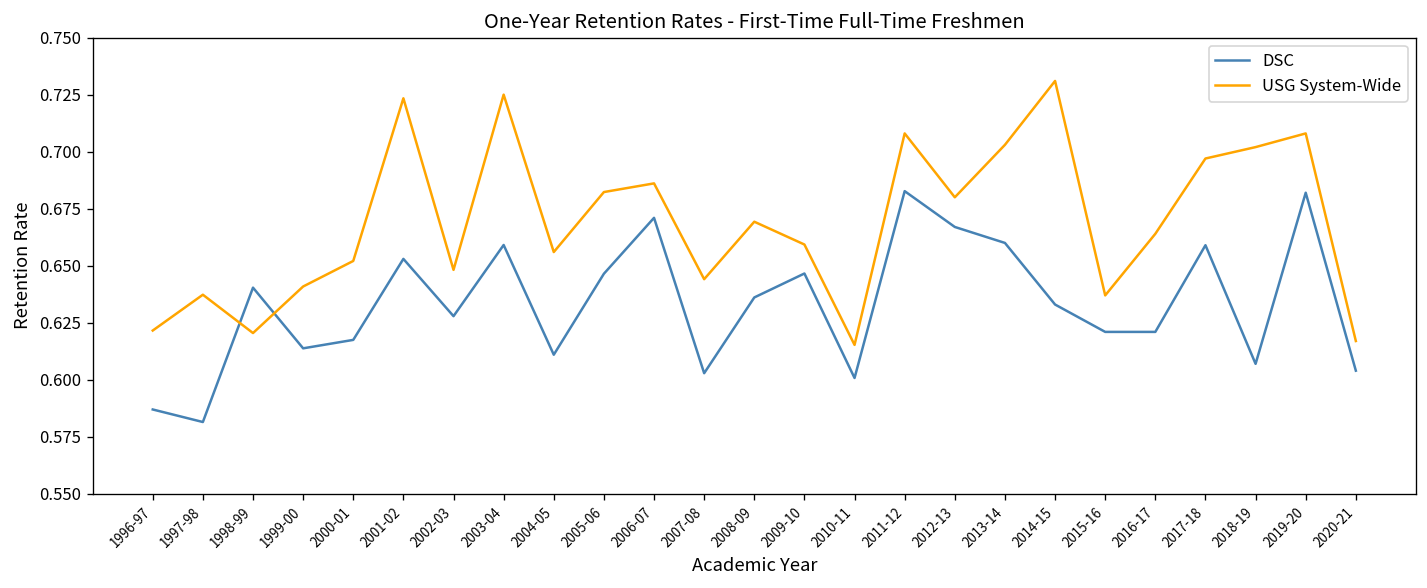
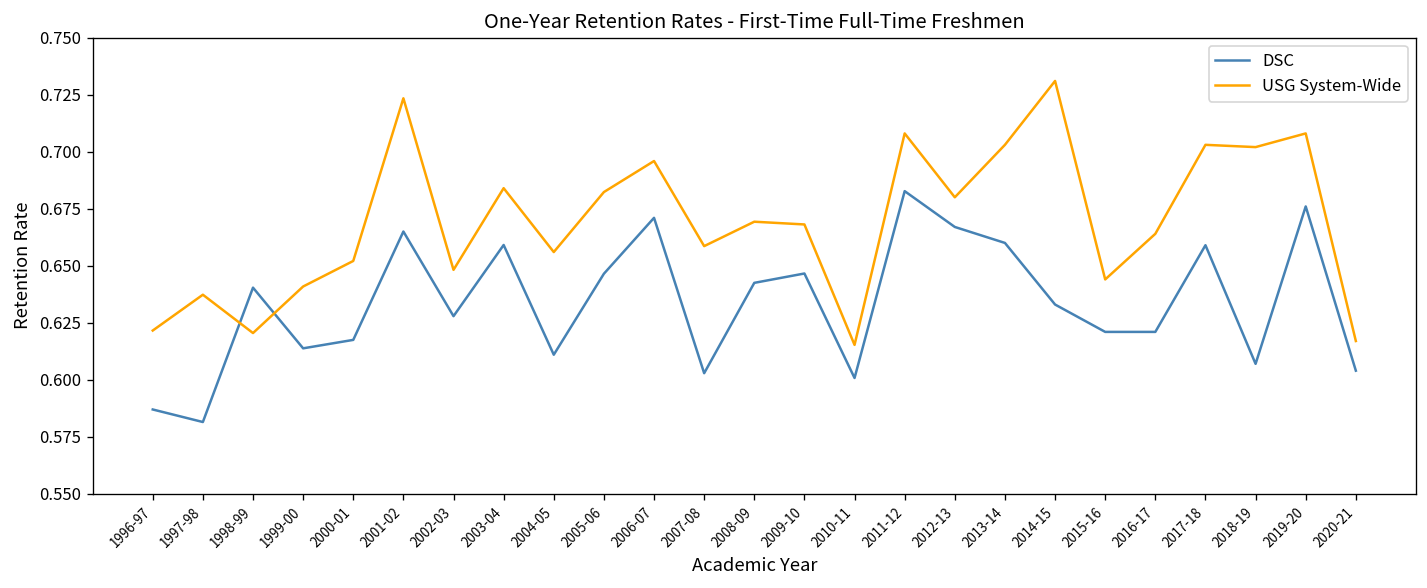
DSC, 2001-02: 0.653 -> 0.665
USG System-Wide, 2003-04: 0.725 -> 0.684
USG System-Wide, 2006-07: 0.686 -> 0.696
USG System-Wide, 2007-08: 0.644 -> 0.659
DSC, 2008-09: 0.636 -> 0.643
USG System-Wide, 2009-10: 0.659 -> 0.668
USG System-Wide, 2015-16: 0.637 -> 0.644
USG System-Wide, 2017-18: 0.697 -> 0.703
DSC, 2019-20: 0.682 -> 0.676
